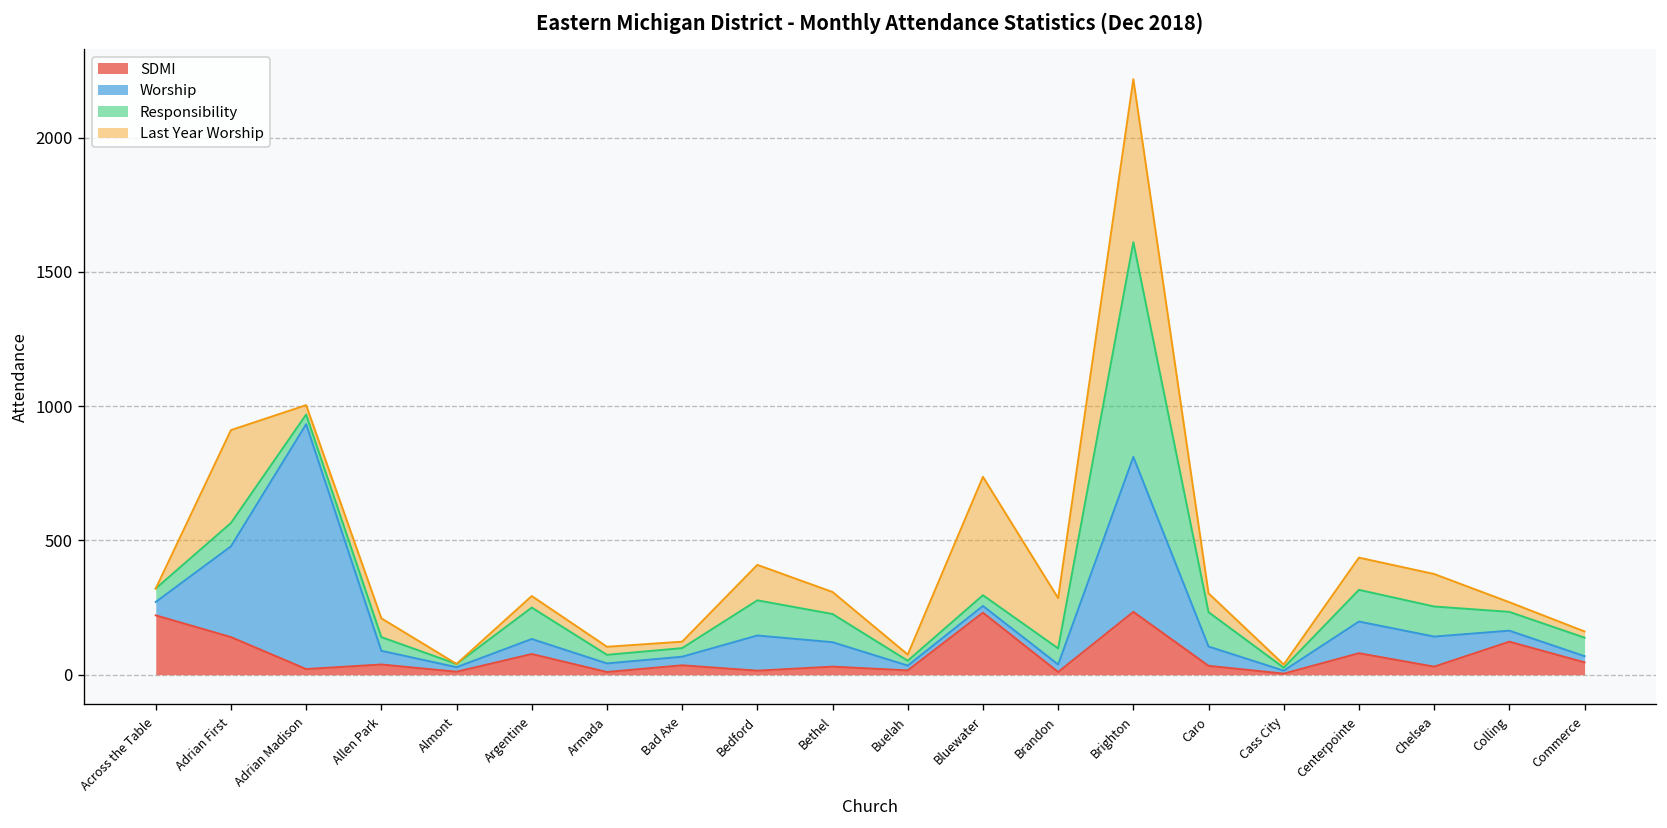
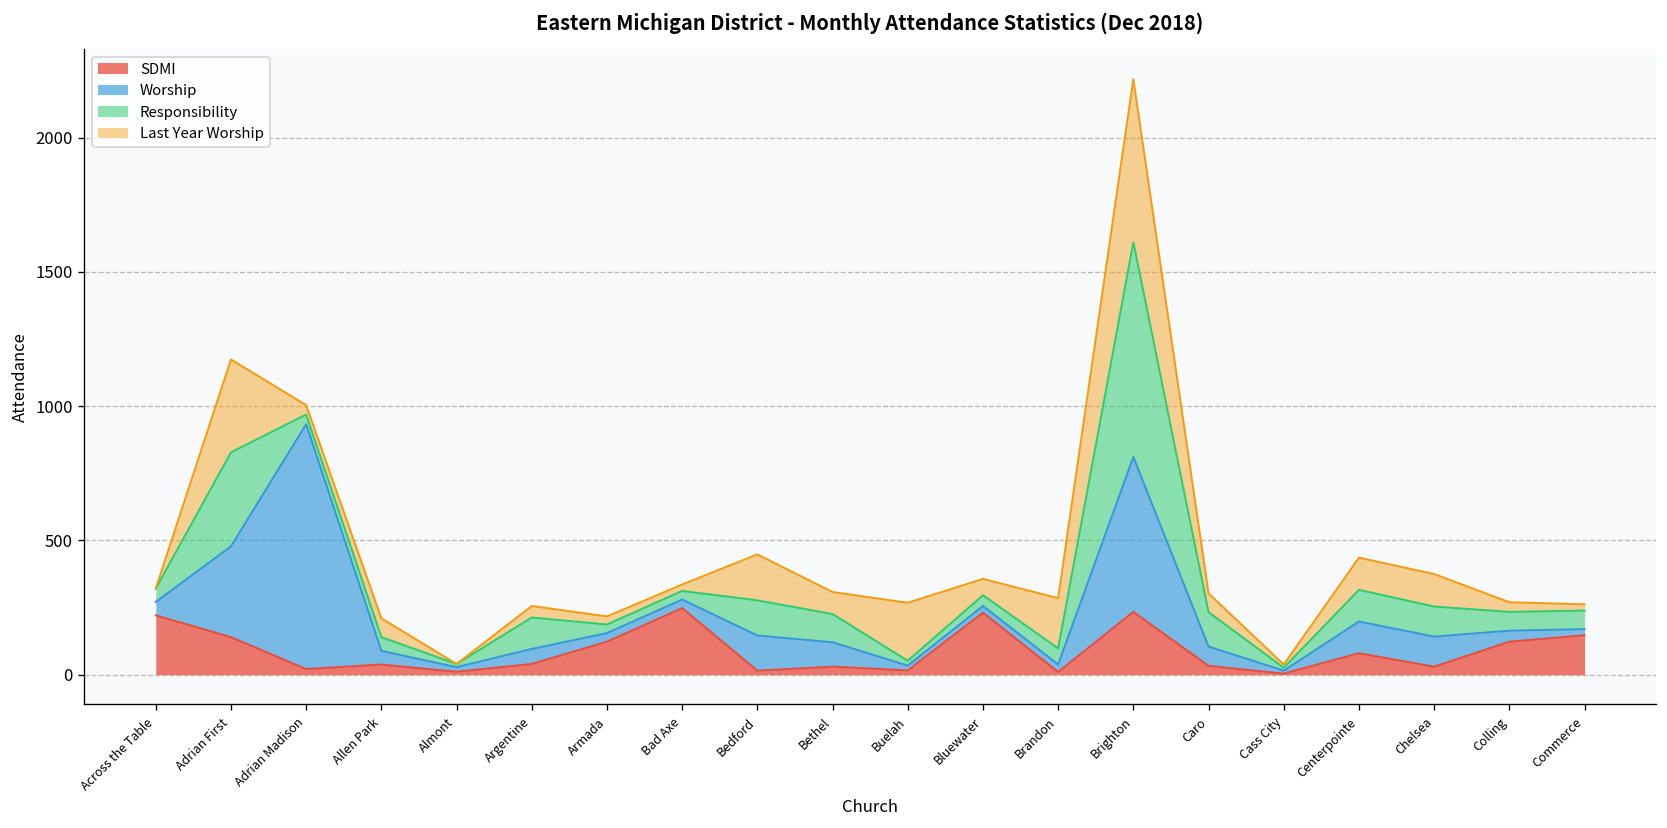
Responsibility, Adrian First: 90 -> 350
SDMI, Argentine: 80 -> 40
SDMI, Armada: 10 -> 120
SDMI, Bad Axe: 40 -> 250
Last Year Worship, Bedford: 130 -> 170
Last Year Worship, Buelah: 20 -> 220
Last Year Worship, Bluewater: 440 -> 60
SDMI, Commerce: 50 -> 150
